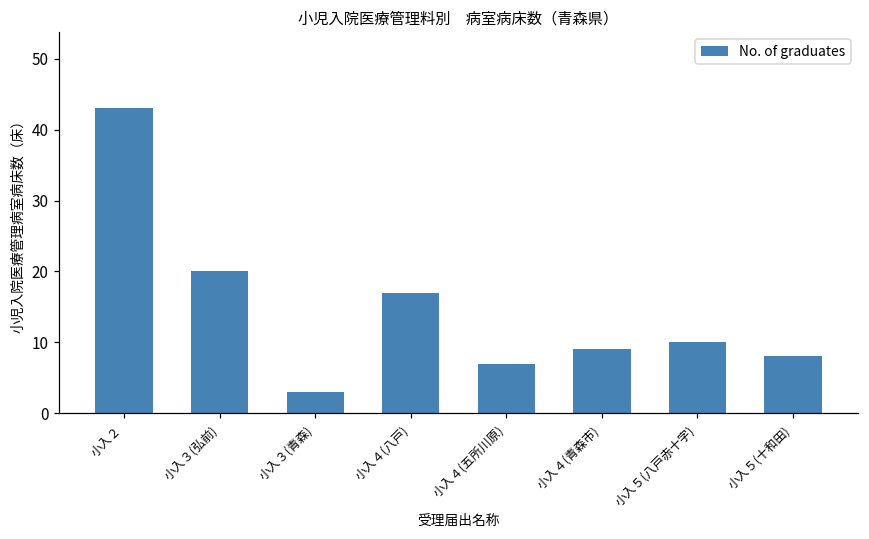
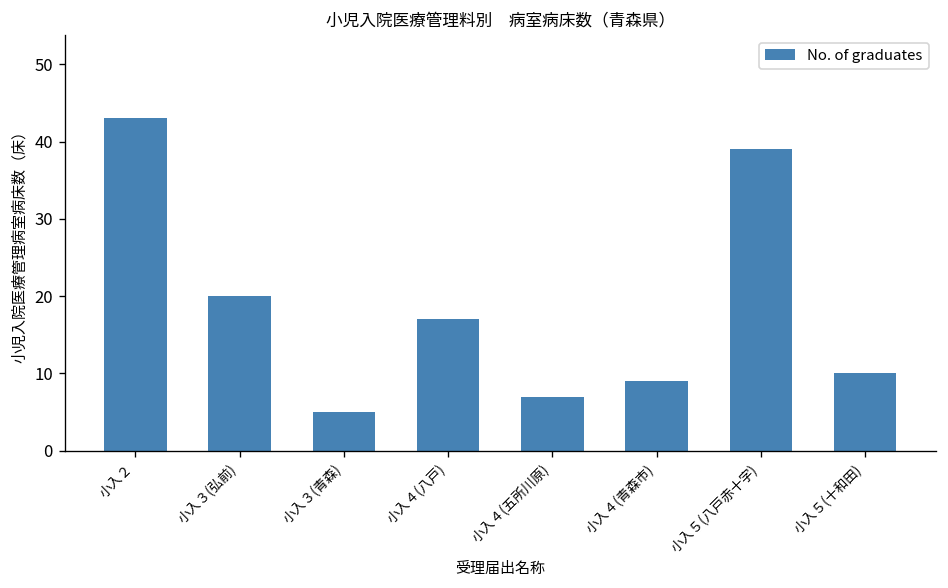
小入３(青森): 3 -> 5
小入５(八戸赤十字): 10 -> 39
小入５(十和田): 8 -> 10
